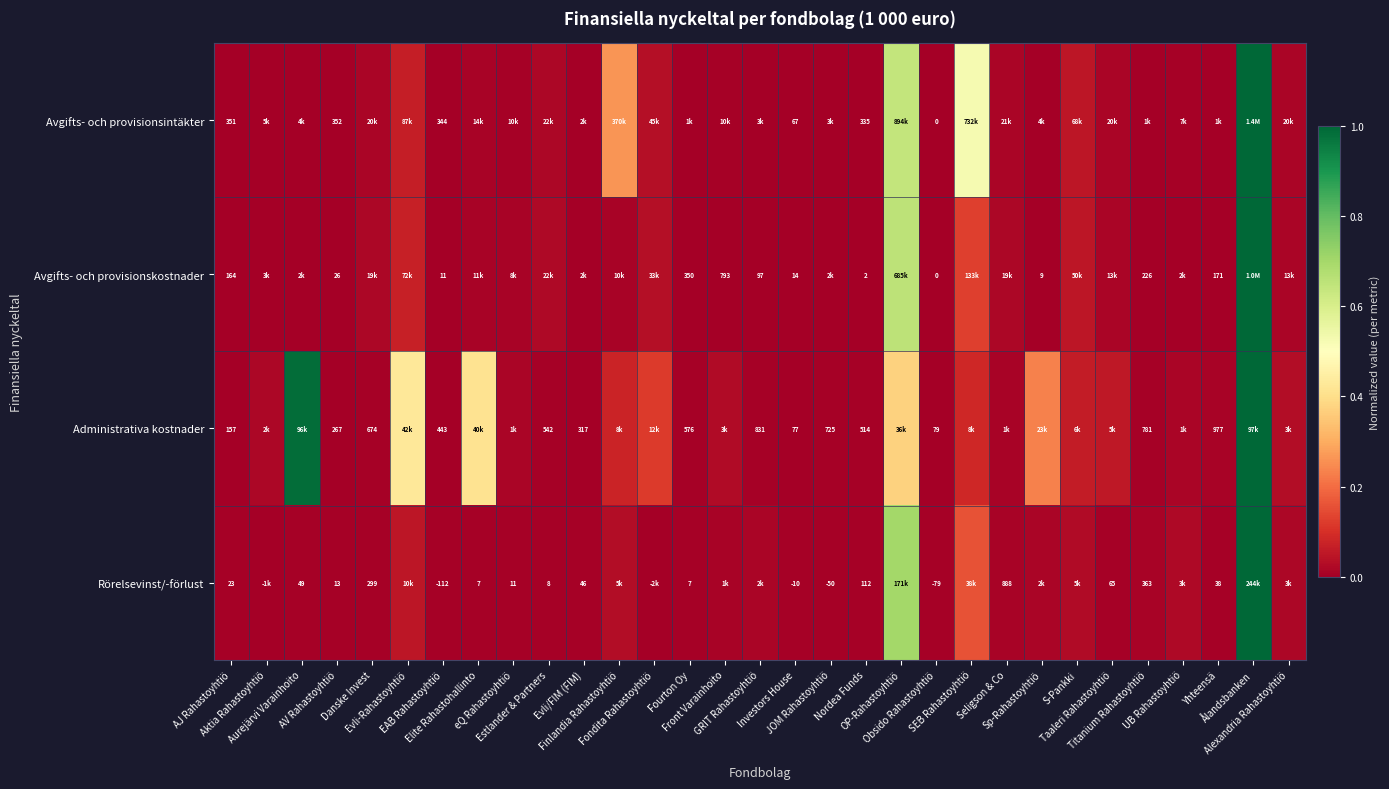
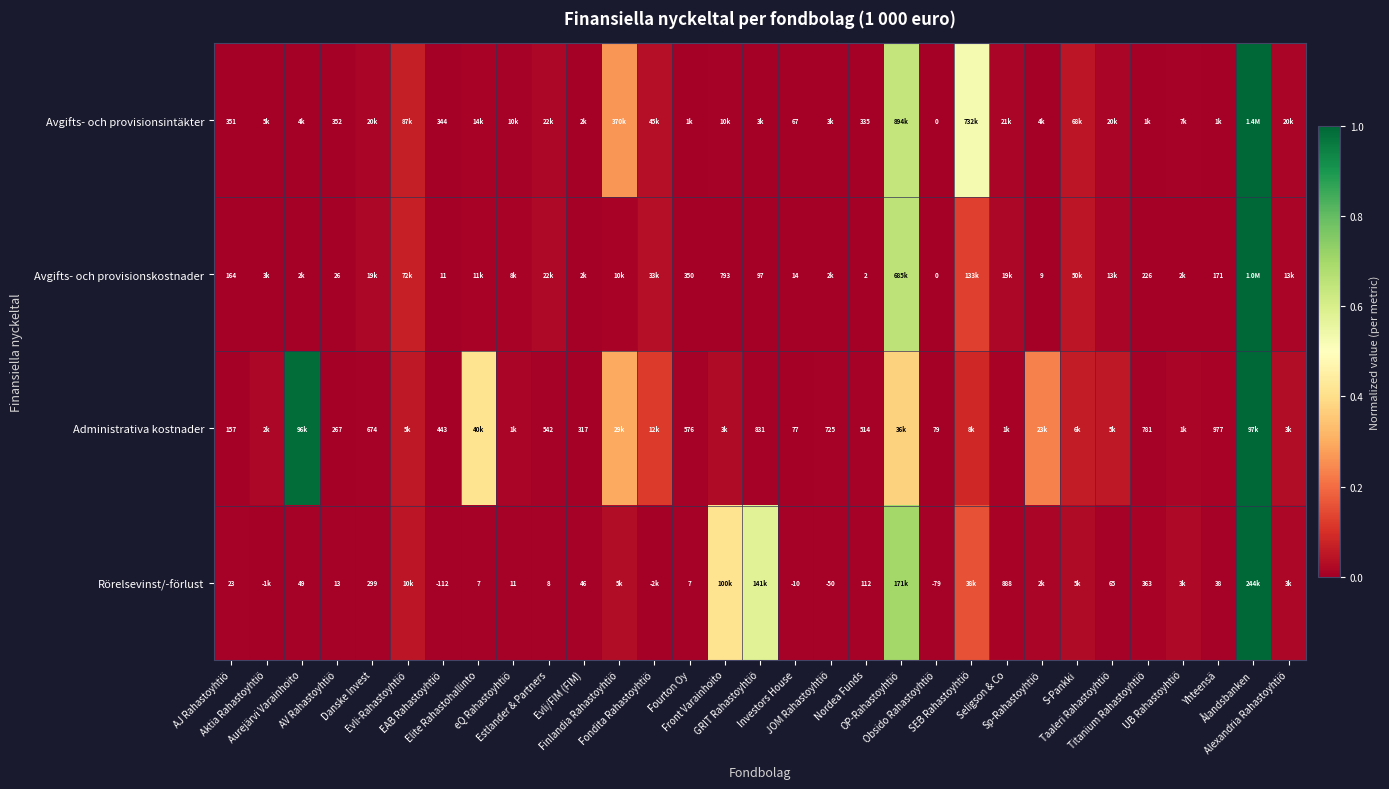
Administrativa kostnader, Evli-Rahastoyhtiö: 42k -> 5k
Administrativa kostnader, Finlandia Rahastoyhtiö: 8k -> 29k
Rörelsevinst/-förlust, Front Varainhoito: 1k -> 100k
Rörelsevinst/-förlust, GRIT Rahastoyhtiö: 2k -> 141k
